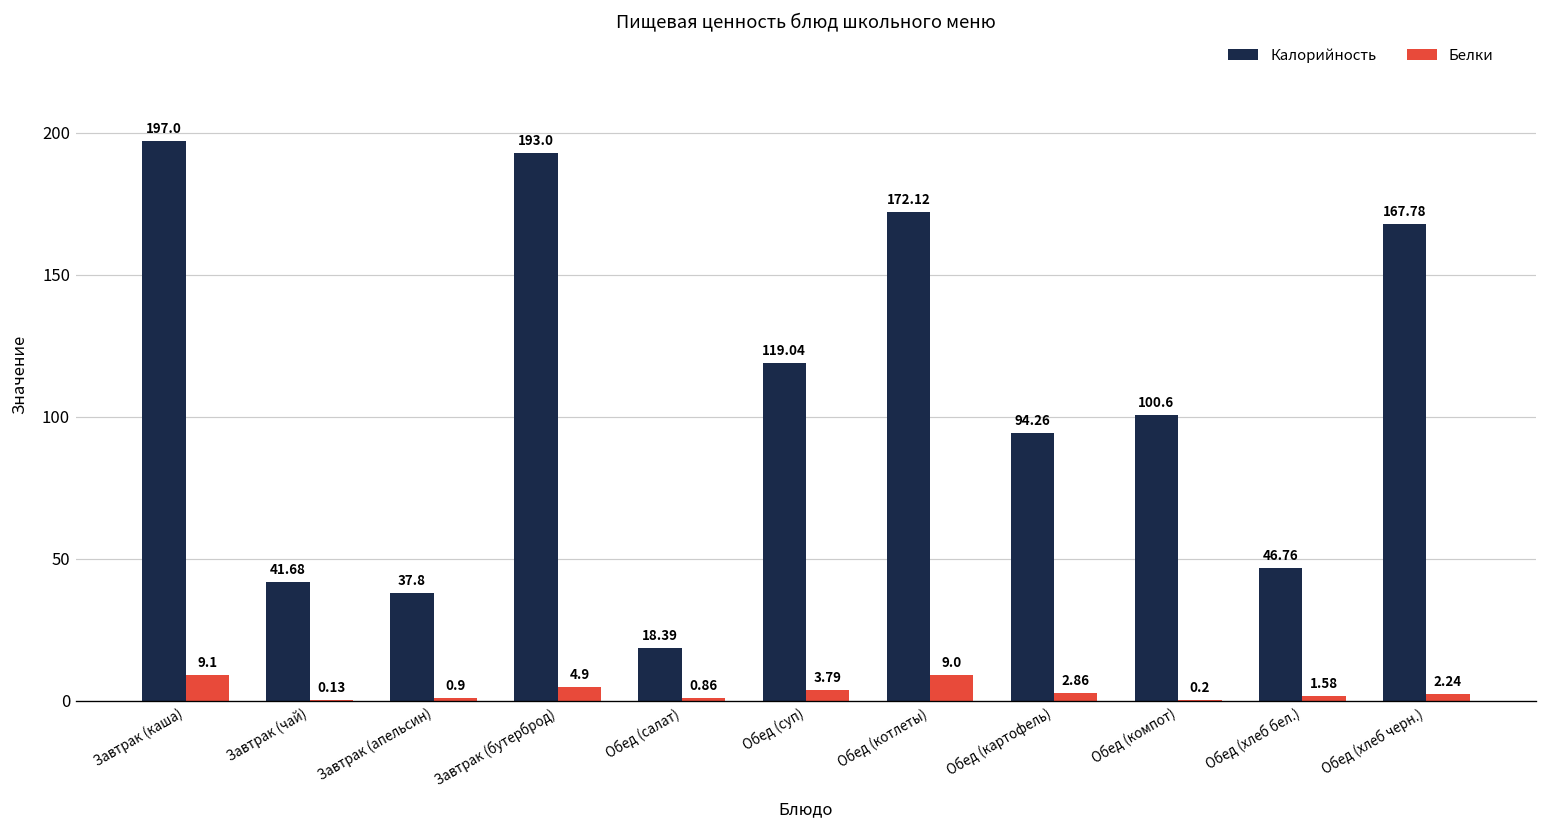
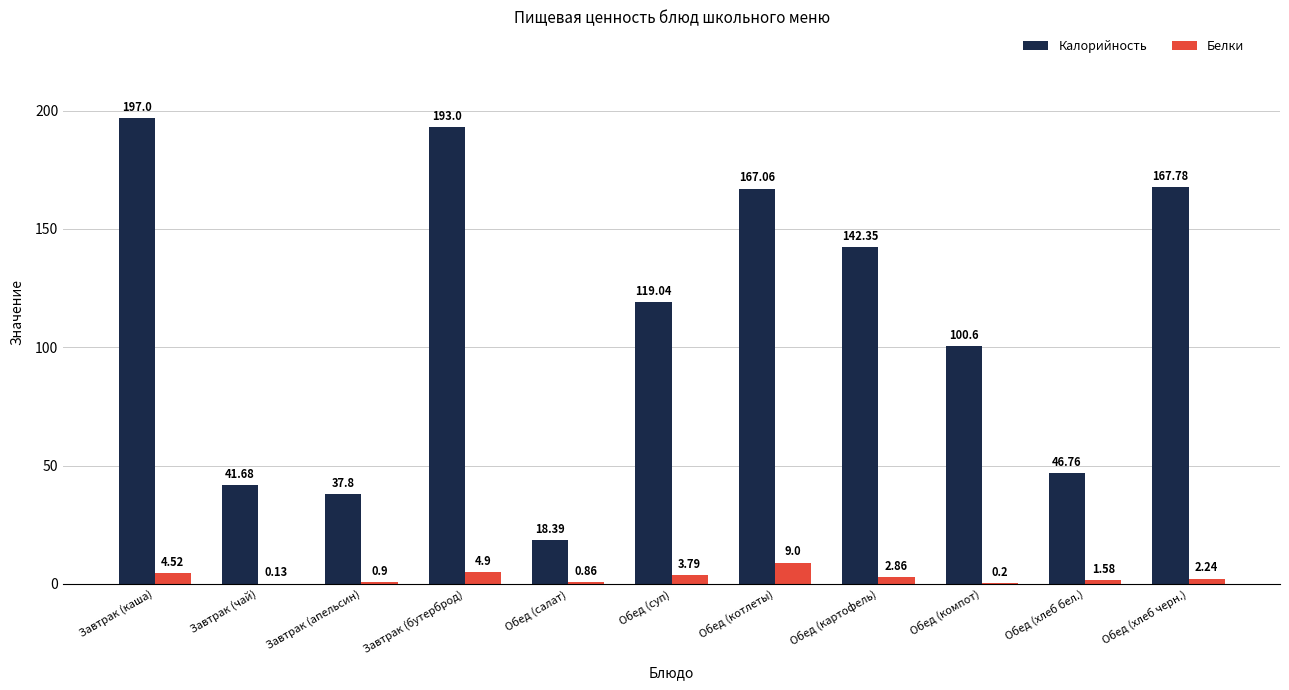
Белки, Завтрак (каша): 9.1 -> 4.52
Калорийность, Обед (котлеты): 172.12 -> 167.06
Калорийность, Обед (картофель): 94.26 -> 142.35
